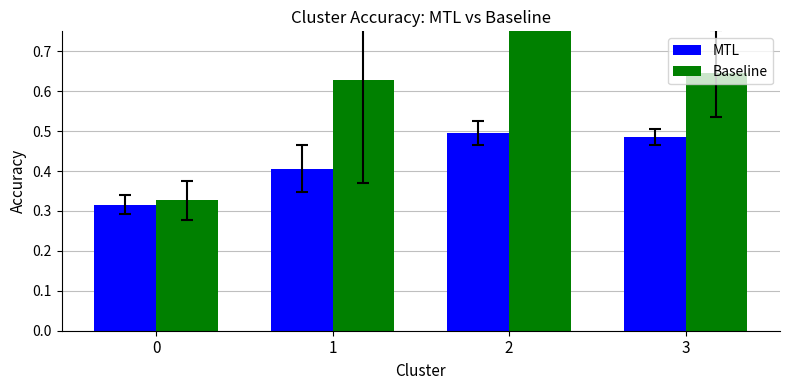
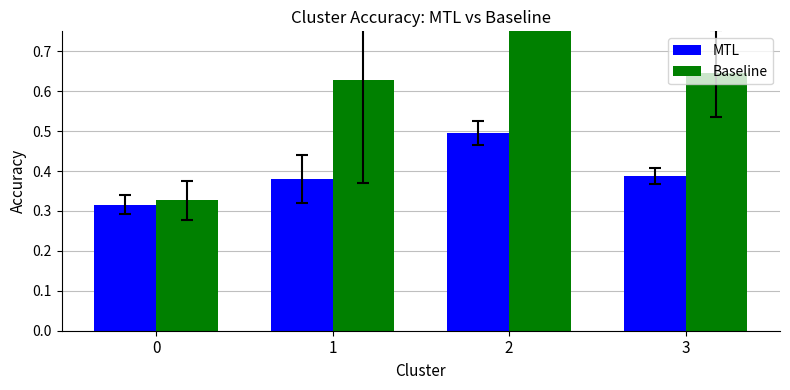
MTL, 1: 0.41 -> 0.38
MTL, 3: 0.49 -> 0.39
